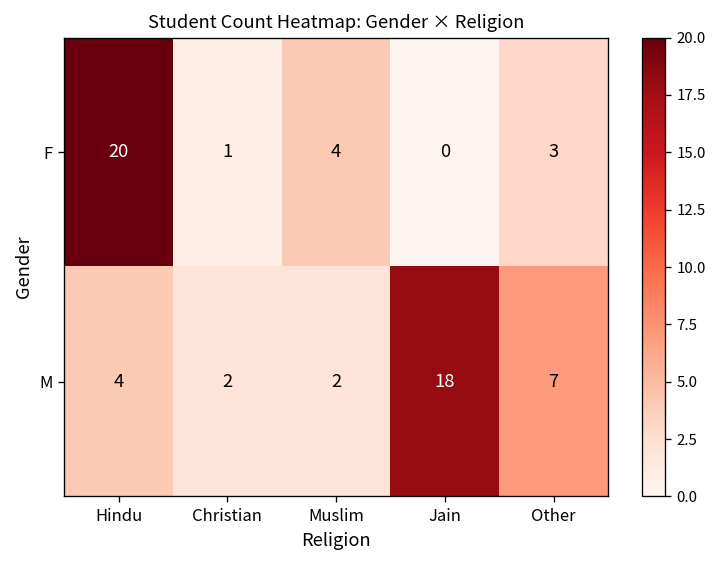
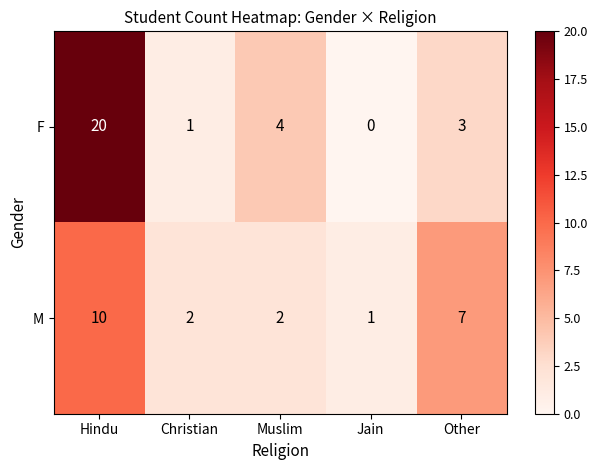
M, Hindu: 4 -> 10
M, Jain: 18 -> 1
